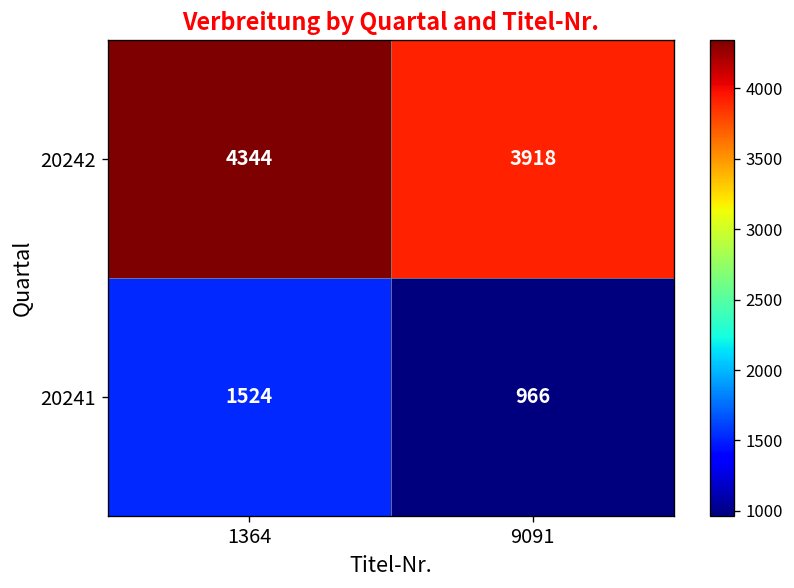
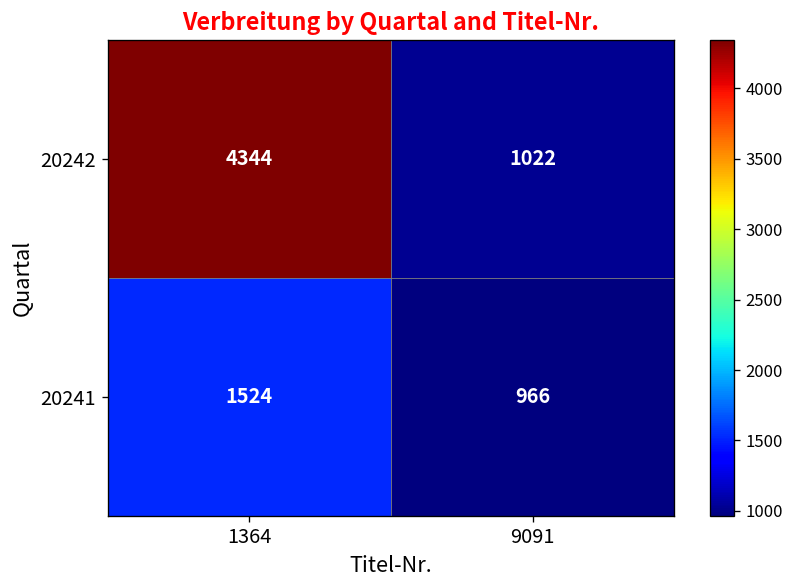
20242, 9091: 3918 -> 1022
